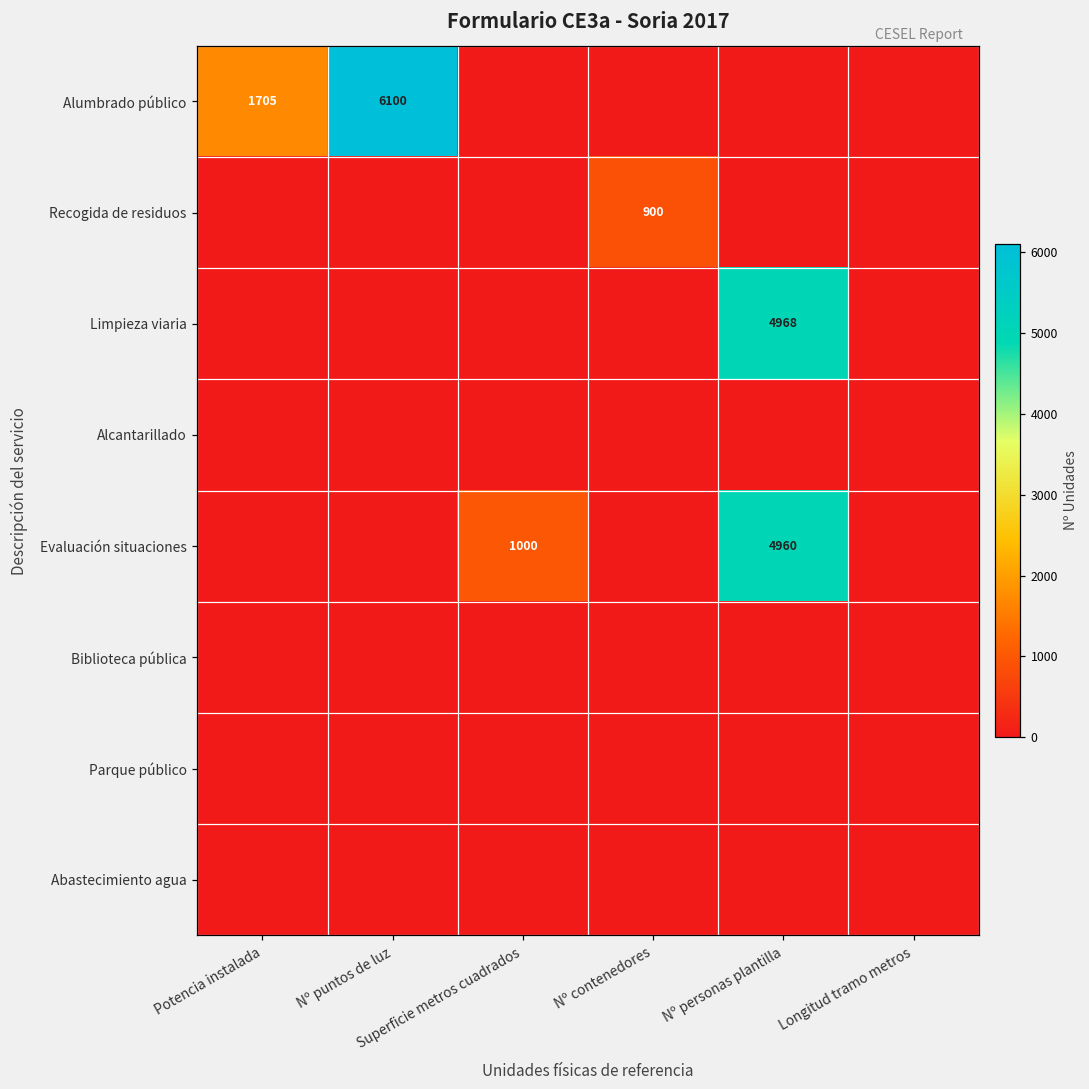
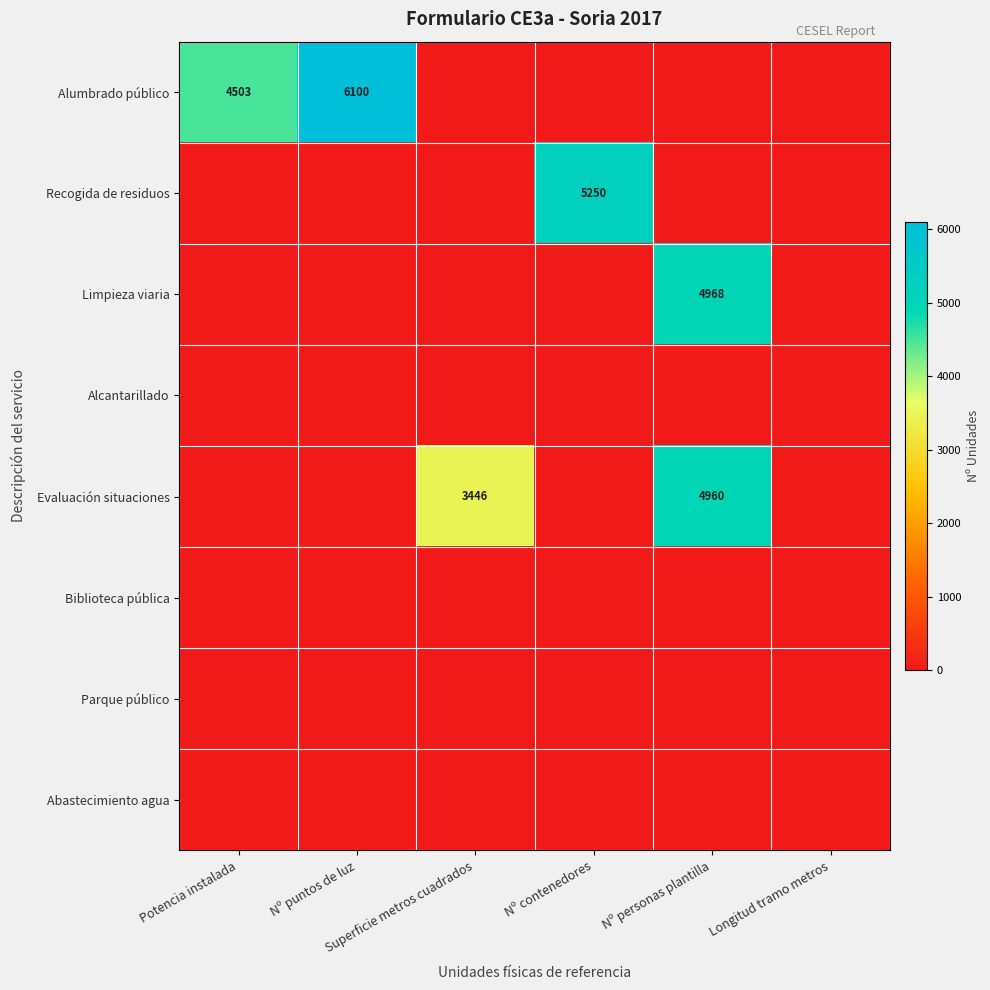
Alumbrado público, Potencia instalada: 1705 -> 4503
Recogida de residuos, Nº contenedores: 900 -> 5250
Evaluación situaciones, Superficie metros cuadrados: 1000 -> 3446
